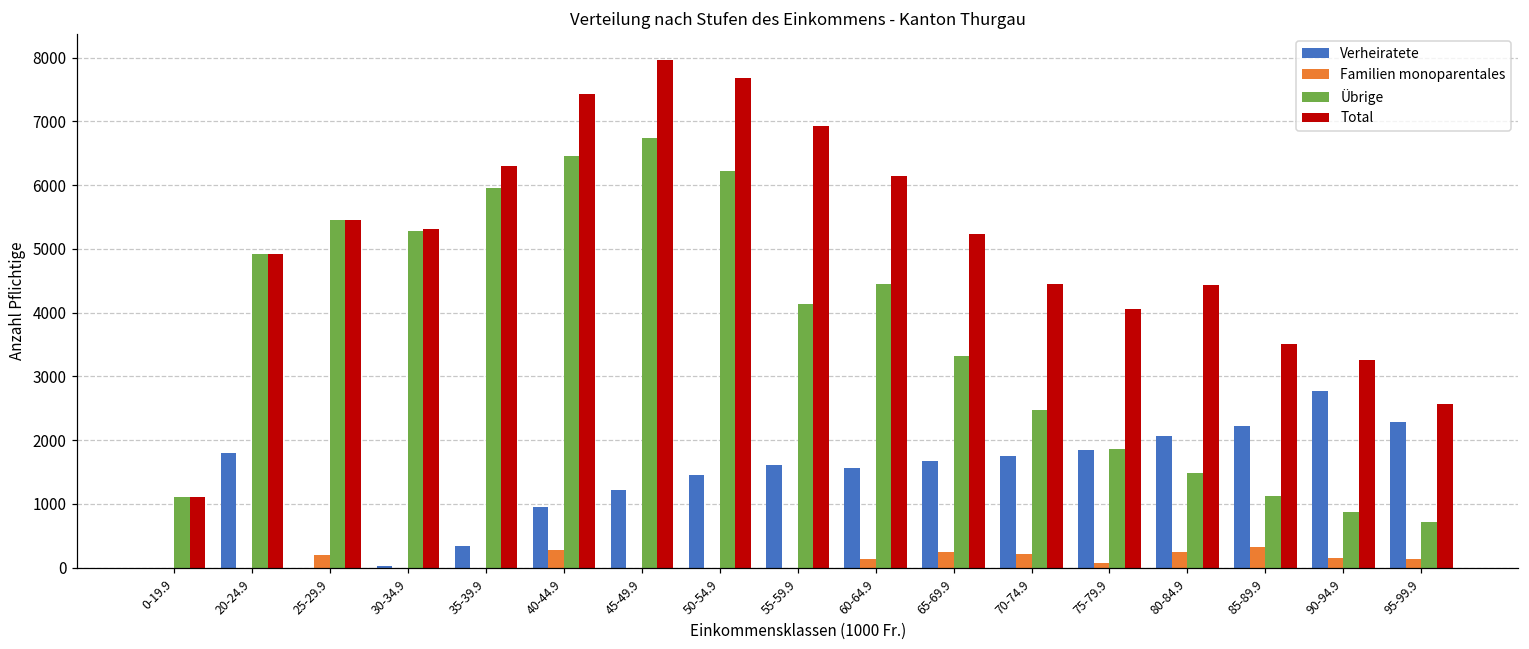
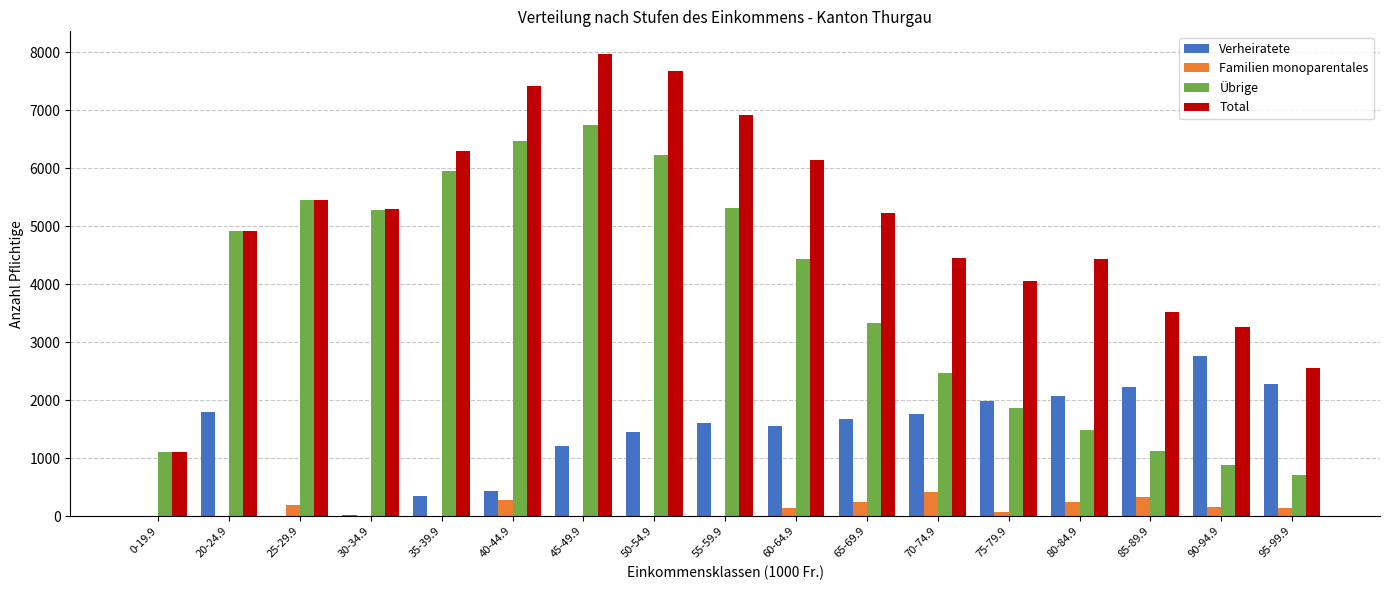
Verheiratete, 40-44.9: 1000 -> 400
Übrige, 55-59.9: 4100 -> 5300
Familien monoparentales, 70-74.9: 200 -> 400
Verheiratete, 75-79.9: 1800 -> 2000
